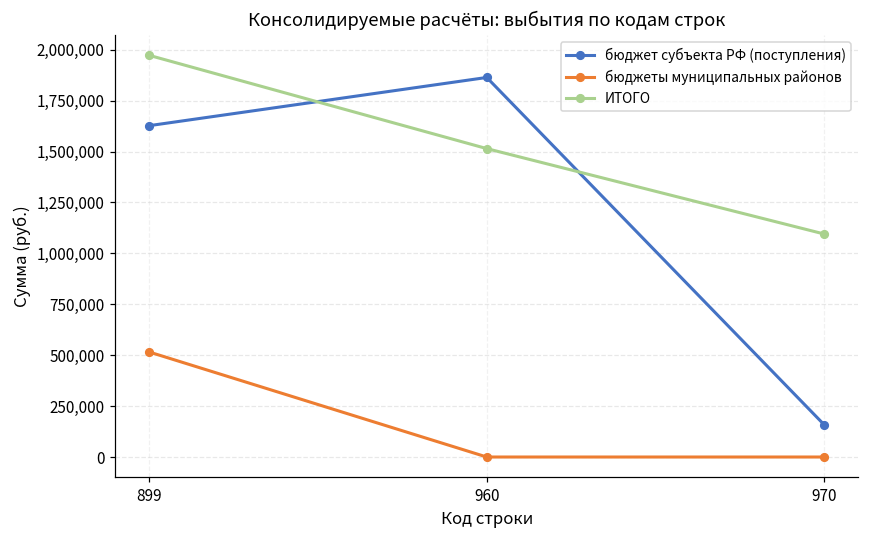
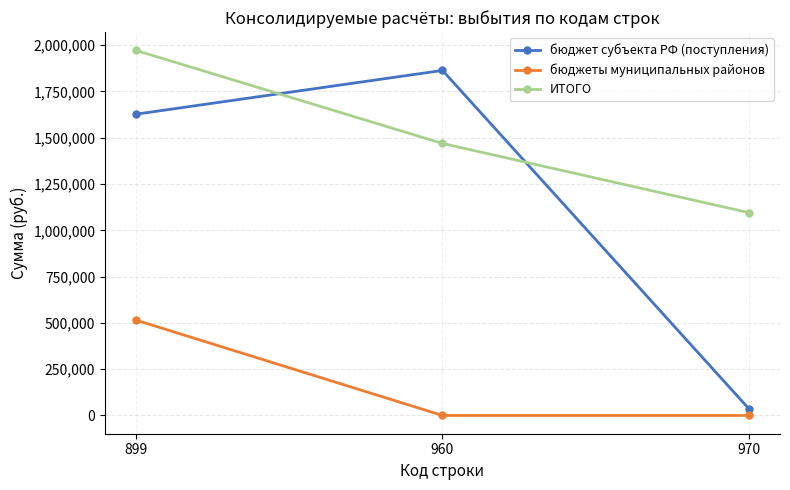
ИТОГО, 960: 1,510,000 -> 1,470,000
бюджет субъекта РФ (поступления), 970: 160,000 -> 30,000
